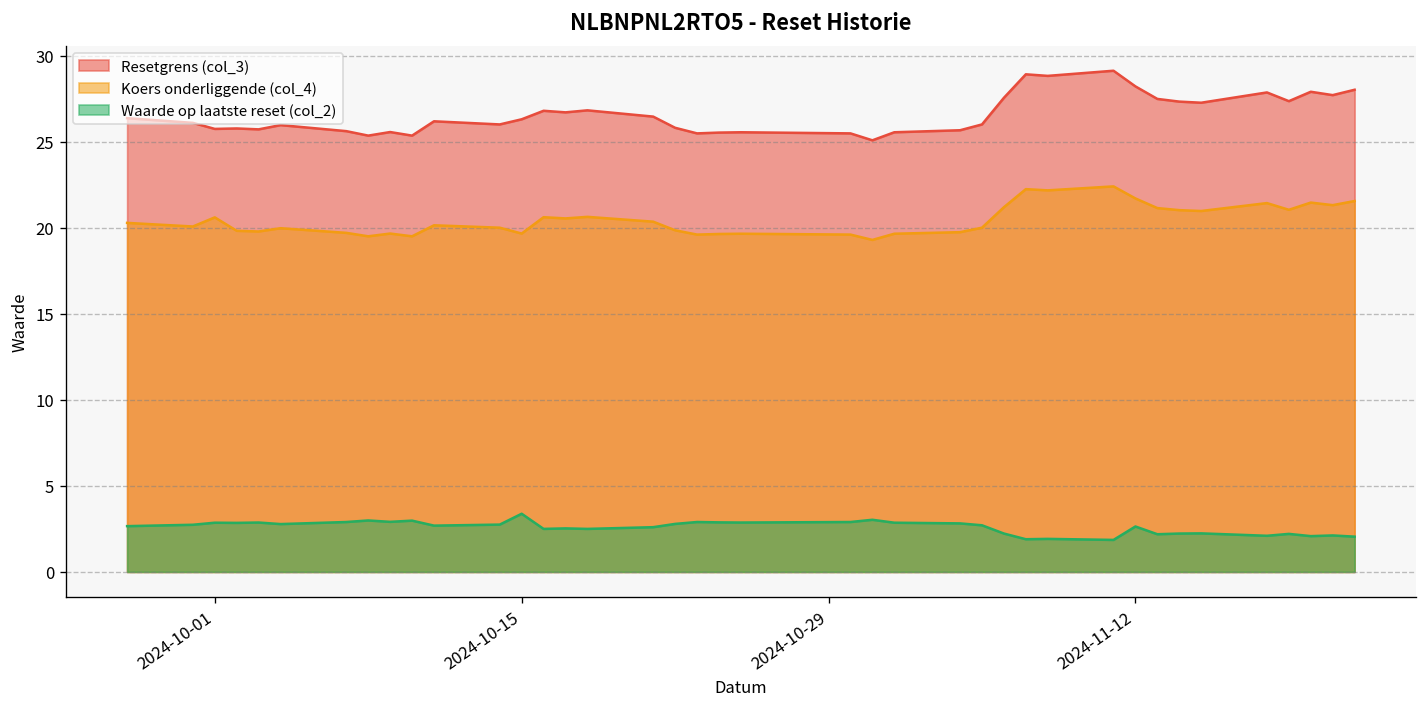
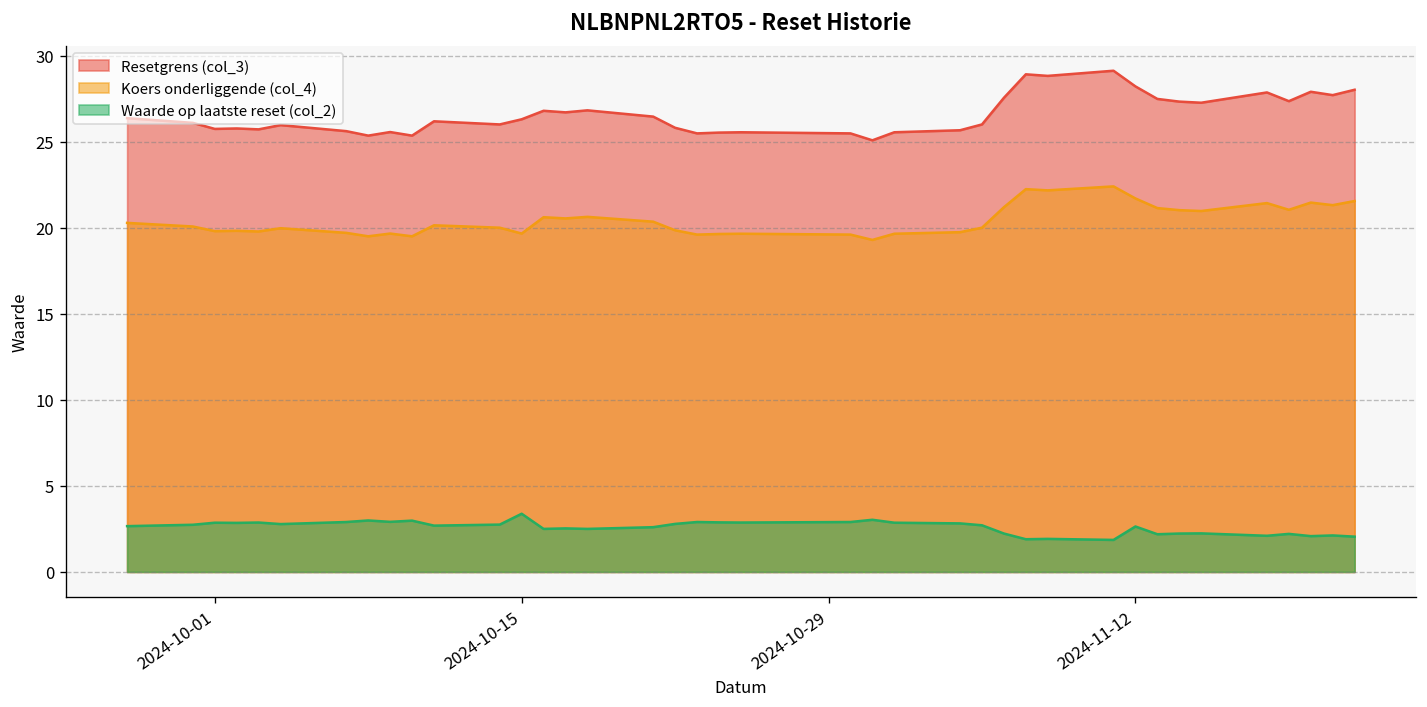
Koers onderliggende (col_4), 2024-10-01: 20.6 -> 19.8
